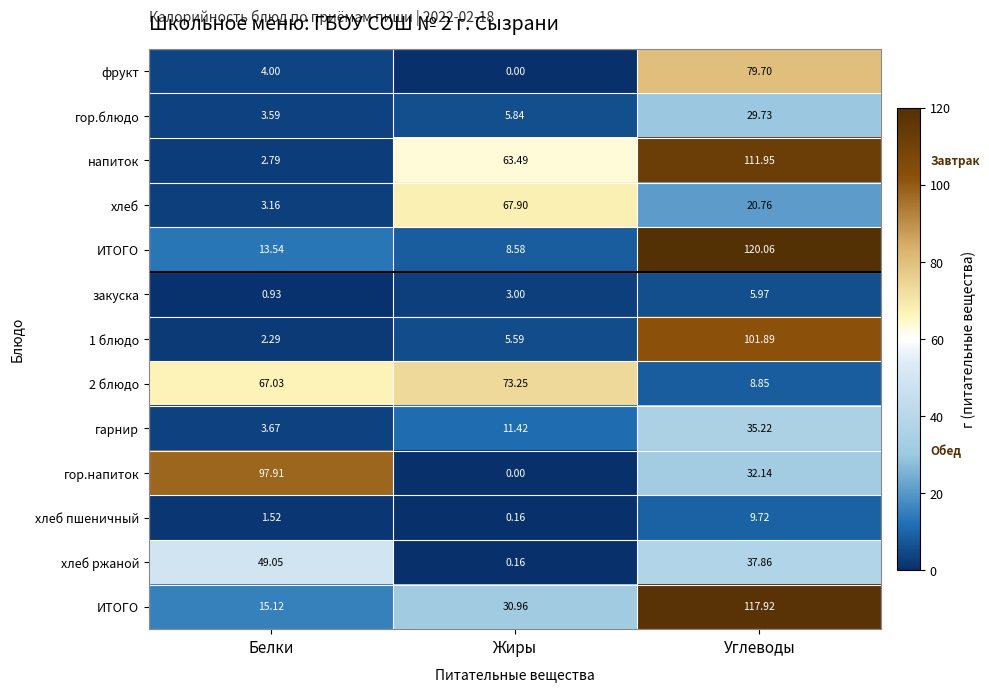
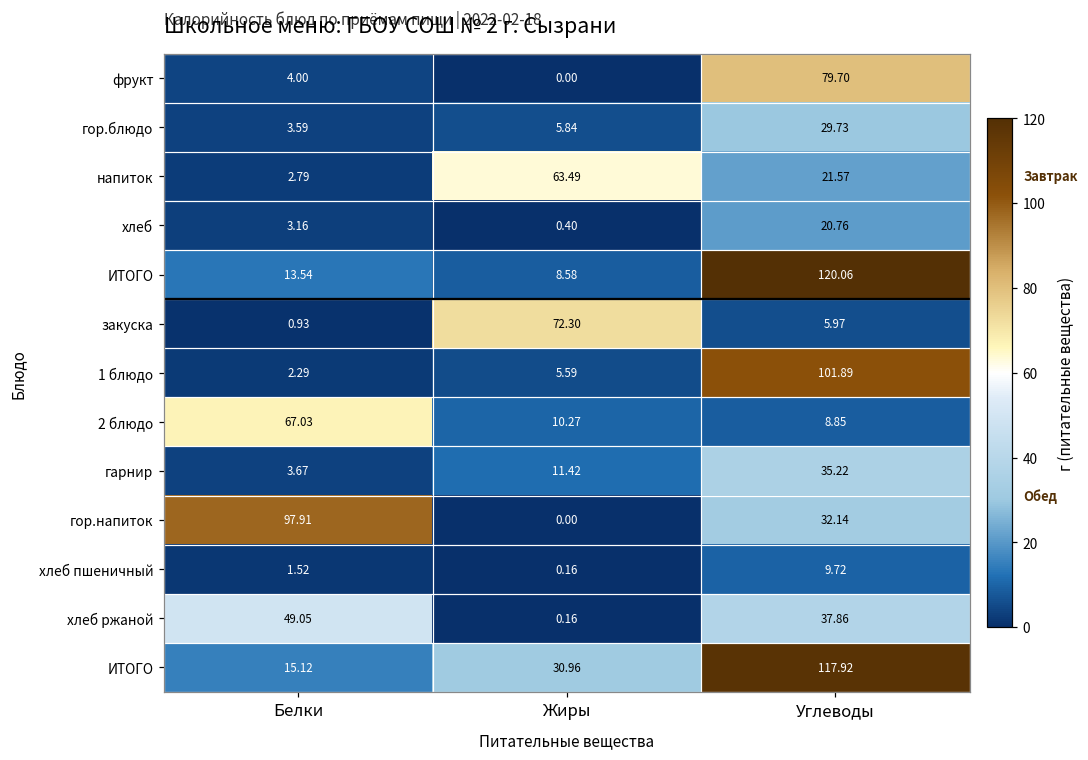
напиток, Углеводы: 111.95 -> 21.57
хлеб, Жиры: 67.90 -> 0.40
закуска, Жиры: 3.00 -> 72.30
2 блюдо, Жиры: 73.25 -> 10.27
